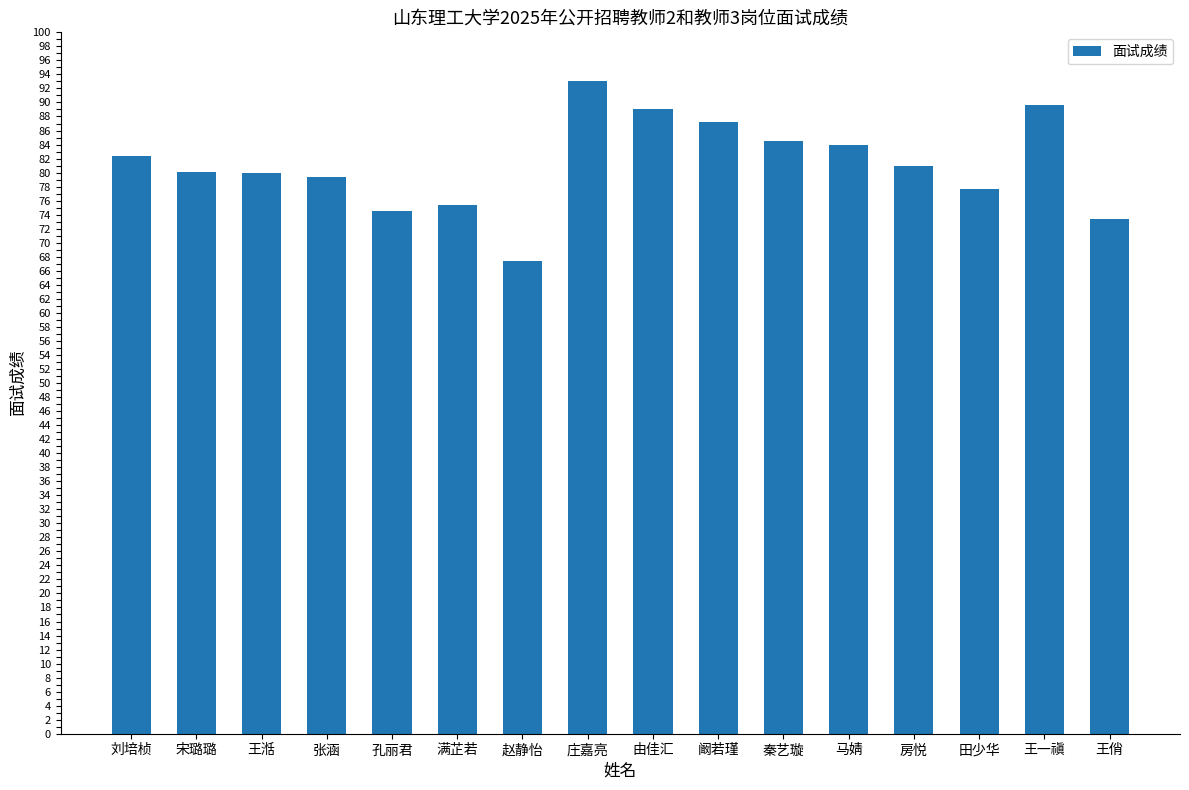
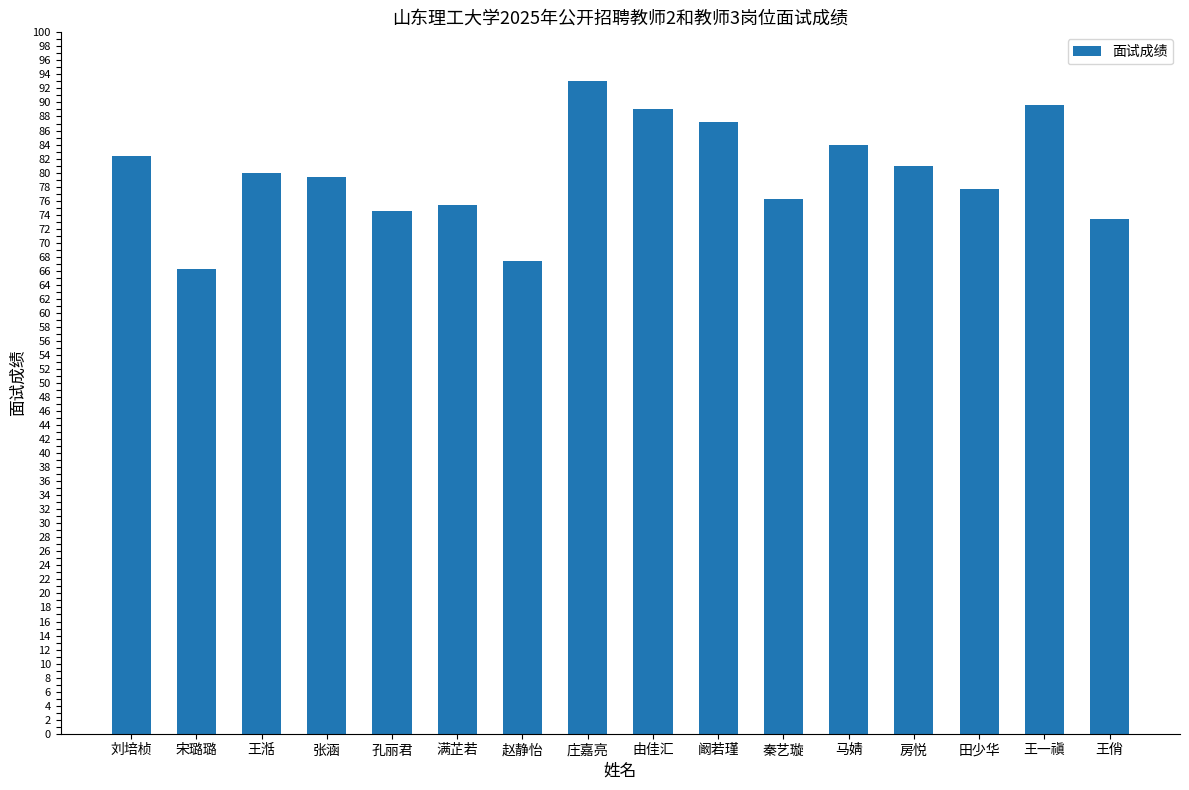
宋璐璐: 80 -> 66
秦艺璇: 85 -> 76
